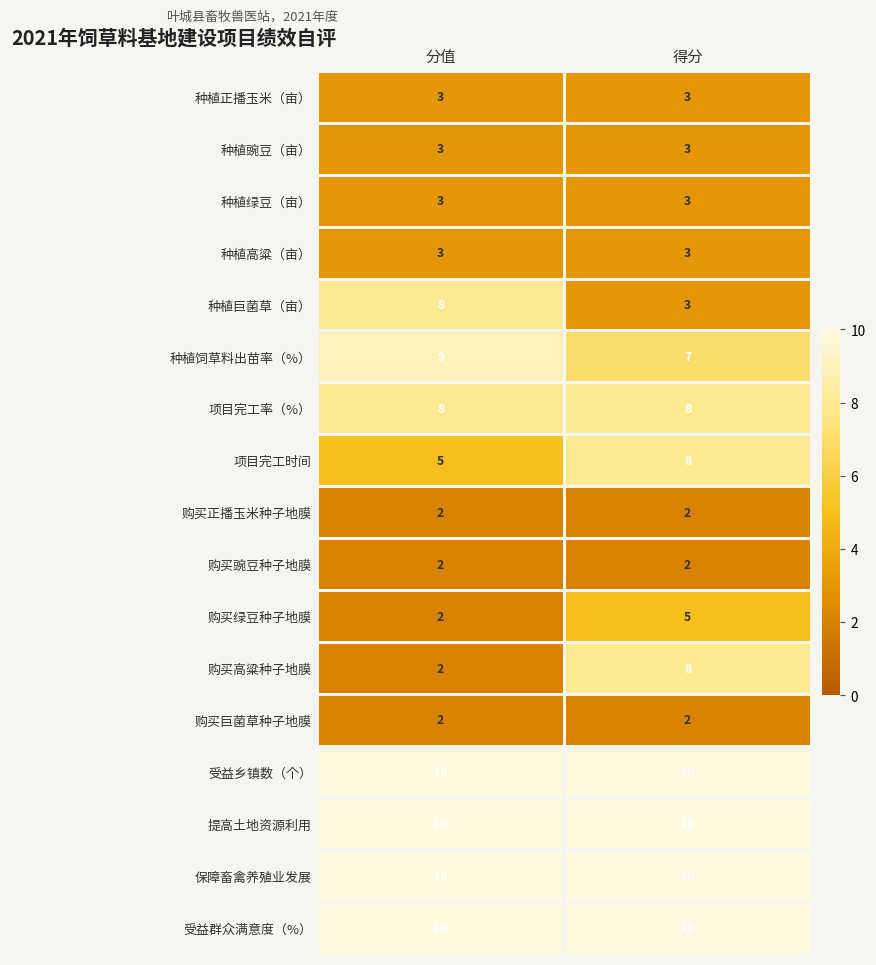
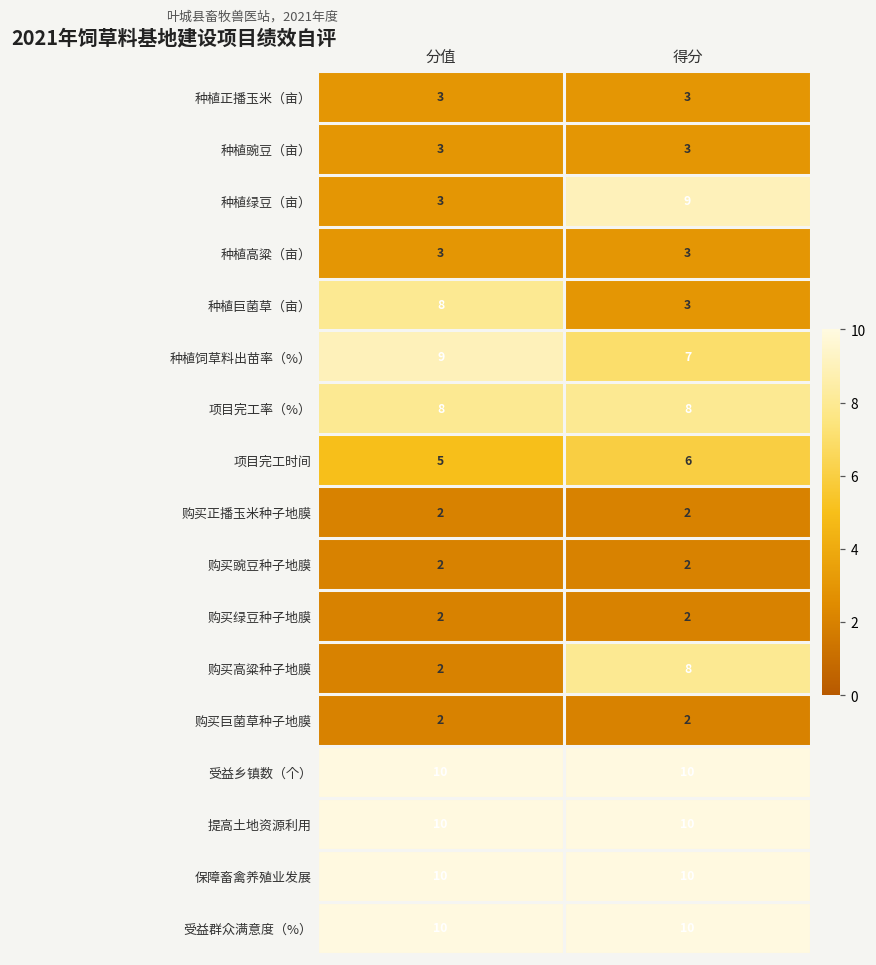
种植绿豆（亩）, 得分: 3 -> 9
项目完工时间, 得分: 8 -> 6
购买绿豆种子地膜, 得分: 5 -> 2
